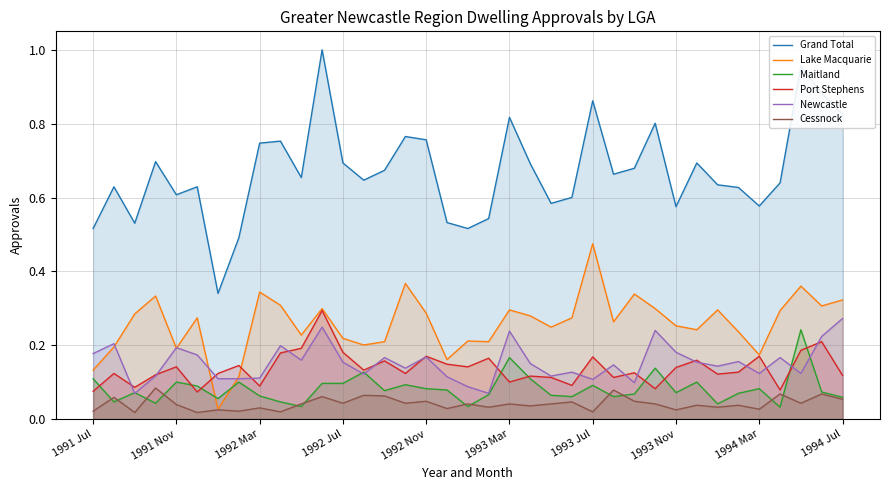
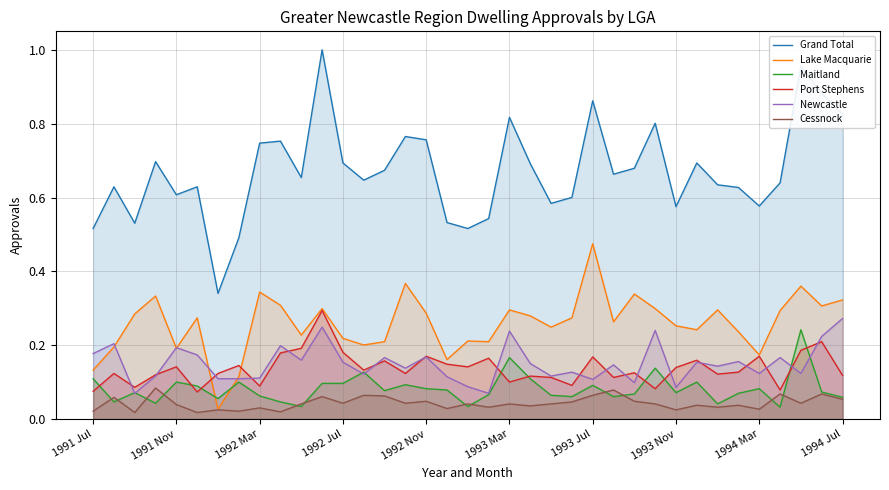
Cessnock, 1993 Jul: 0.02 -> 0.06
Newcastle, 1993 Nov: 0.18 -> 0.09
